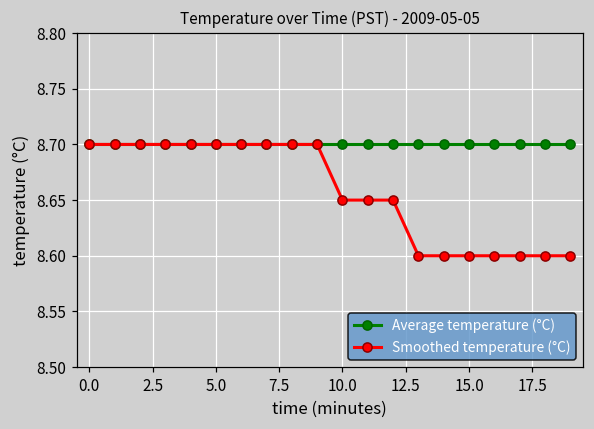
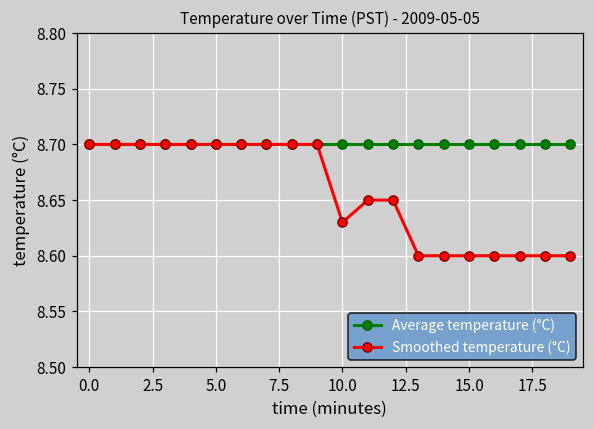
Smoothed temperature (°C), 10.0: 8.65 -> 8.63
